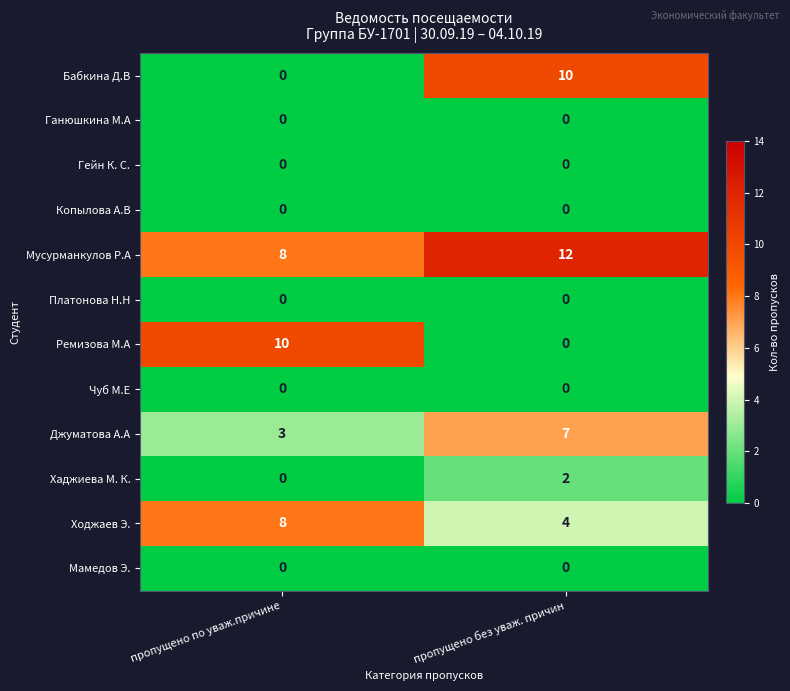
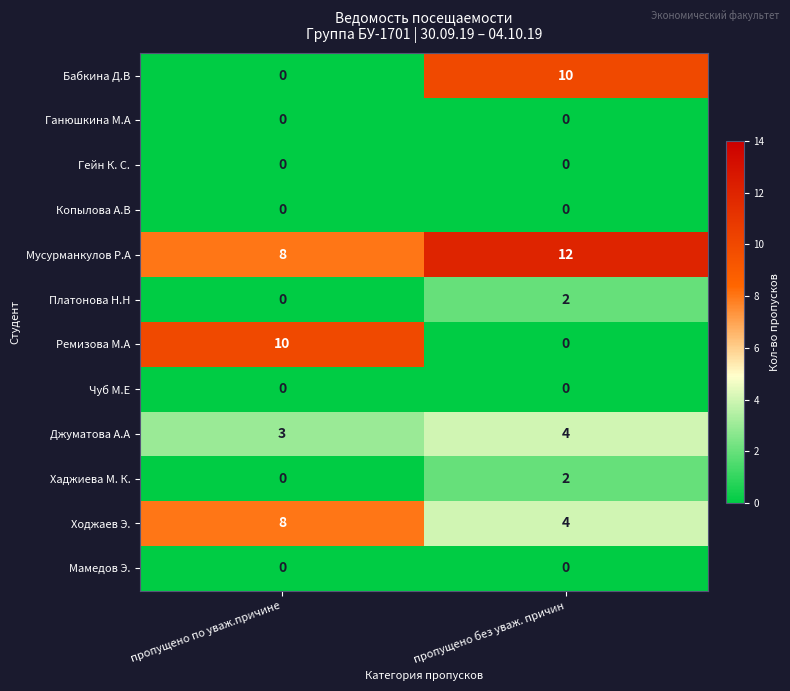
Платонова Н.Н, пропущено без уваж. причин: 0 -> 2
Джуматова А.А, пропущено без уваж. причин: 7 -> 4
